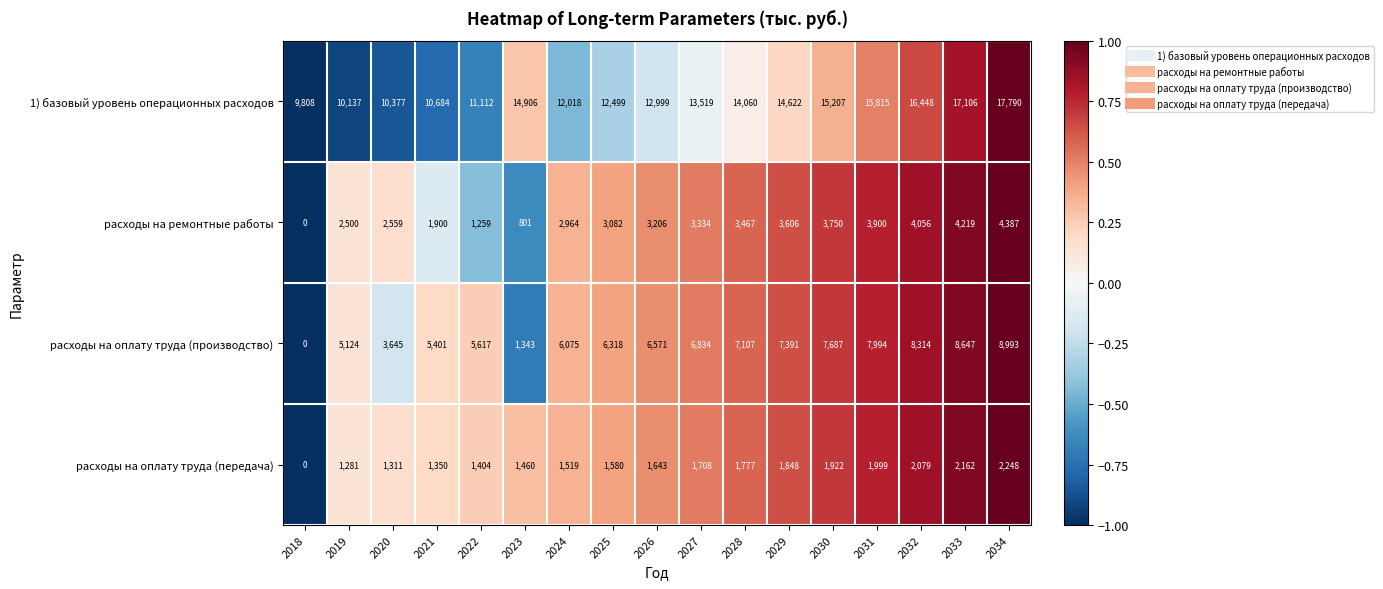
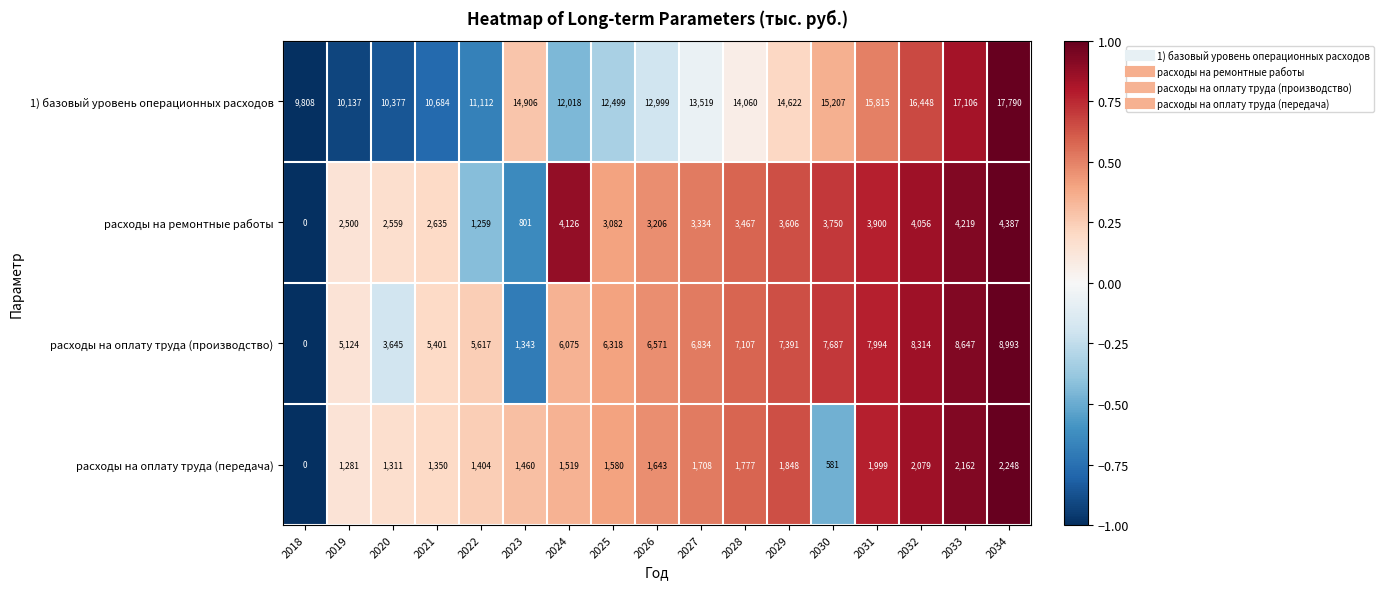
расходы на ремонтные работы, 2021: 1,900 -> 2,635
расходы на ремонтные работы, 2024: 2,964 -> 4,126
расходы на оплату труда (передача), 2030: 1,922 -> 581
